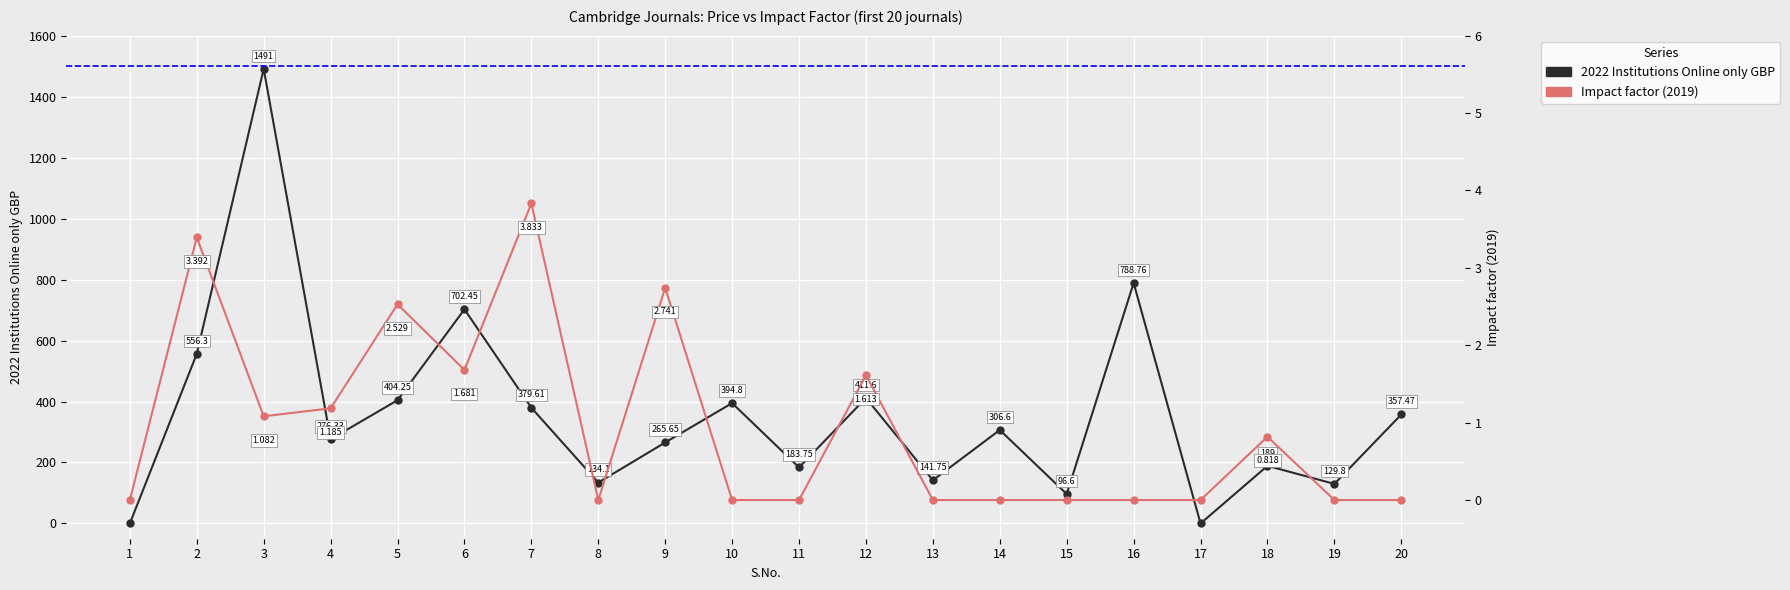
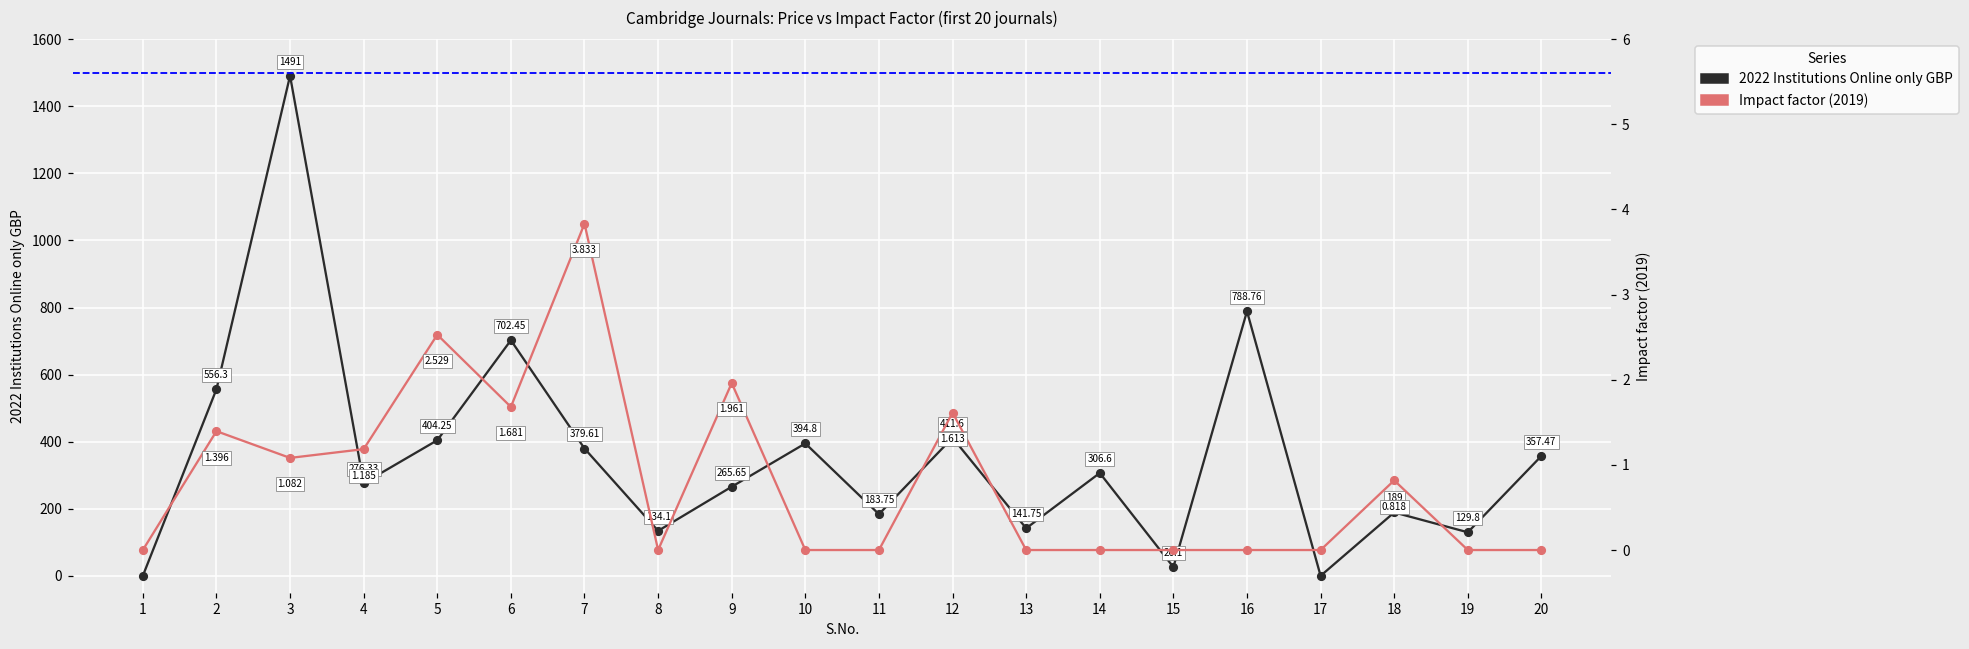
2022 Institutions Online only GBP, 15: 96.6 -> 26.1
Impact factor (2019), 2: 3.392 -> 1.396
Impact factor (2019), 9: 2.741 -> 1.961
